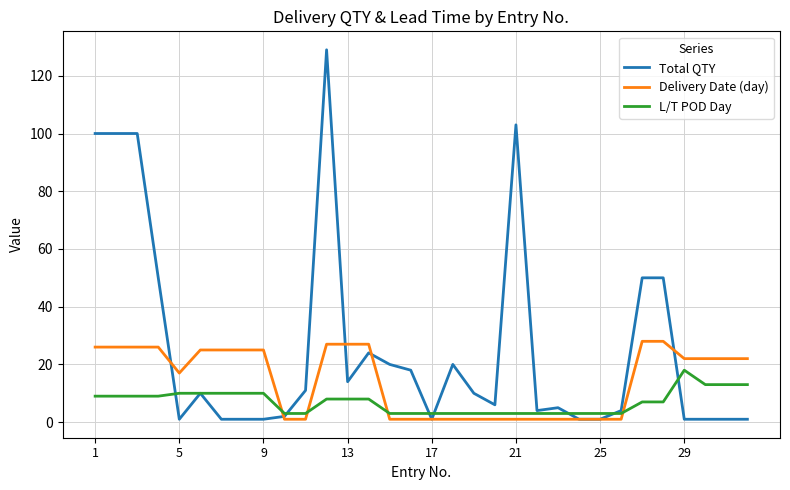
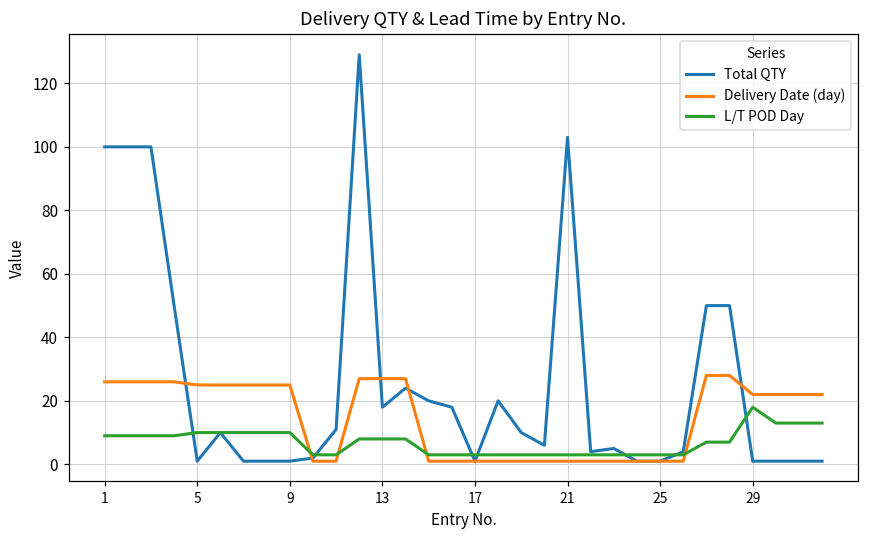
Delivery Date (day), 5: 17 -> 25
Total QTY, 13: 14 -> 18
